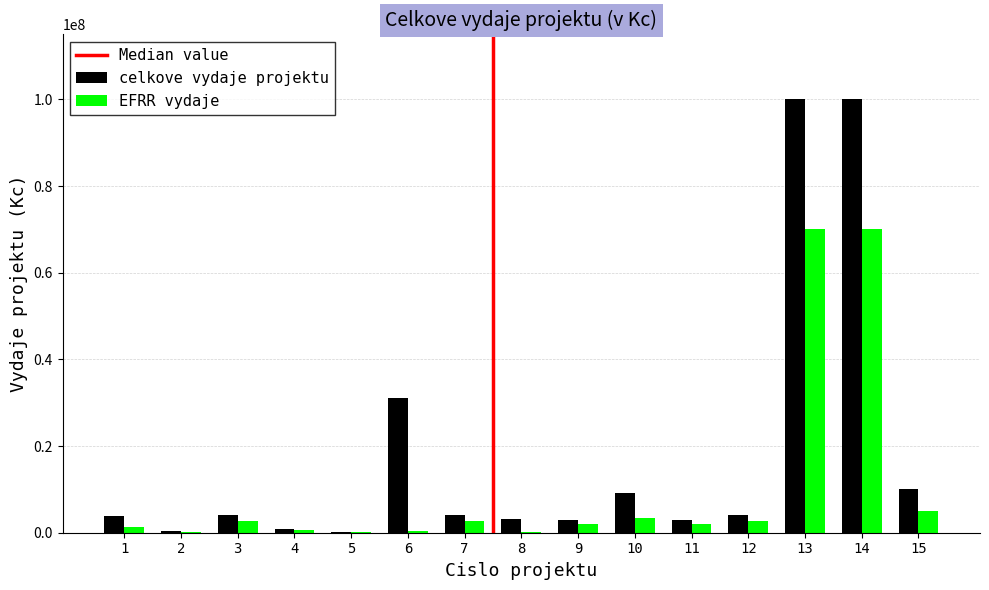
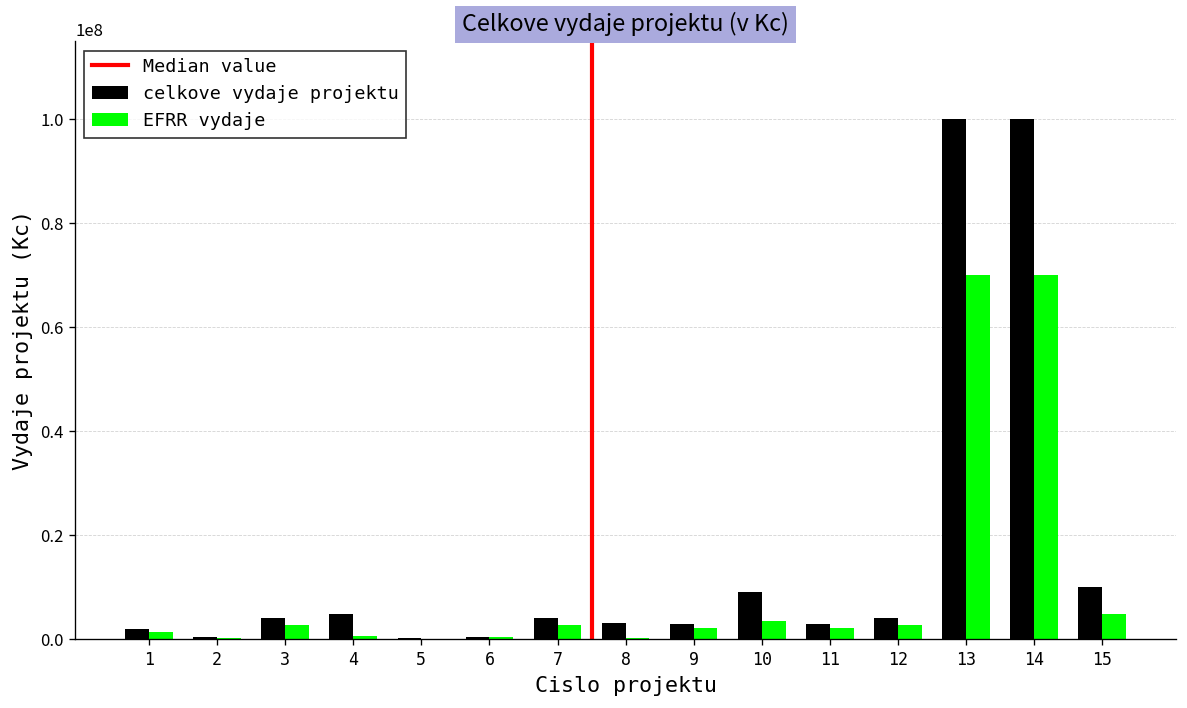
celkove vydaje projektu, 1: 4000000 -> 2000000
celkove vydaje projektu, 4: 1000000 -> 5000000
celkove vydaje projektu, 6: 31000000 -> 1000000
